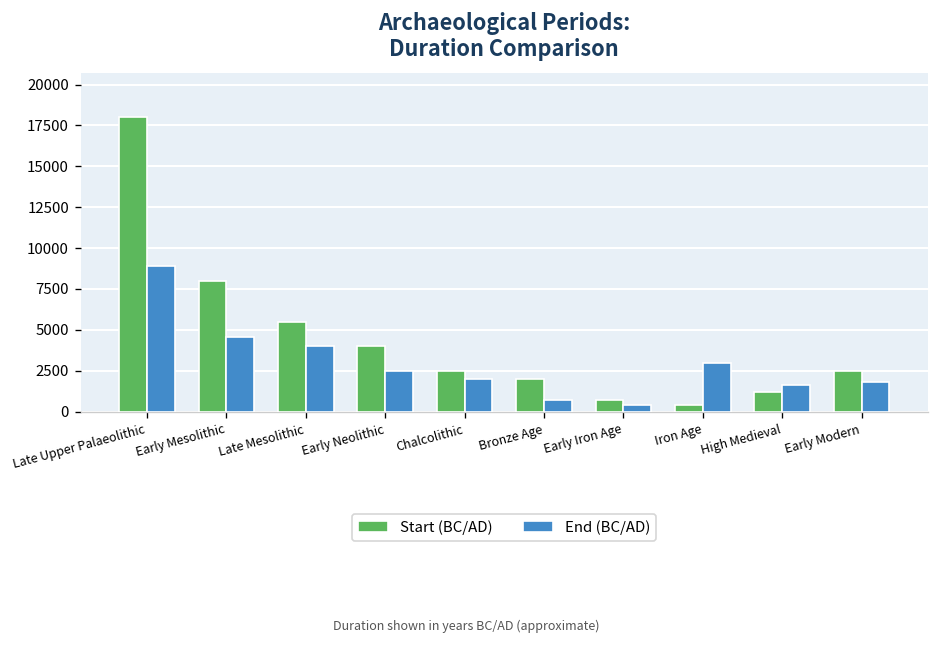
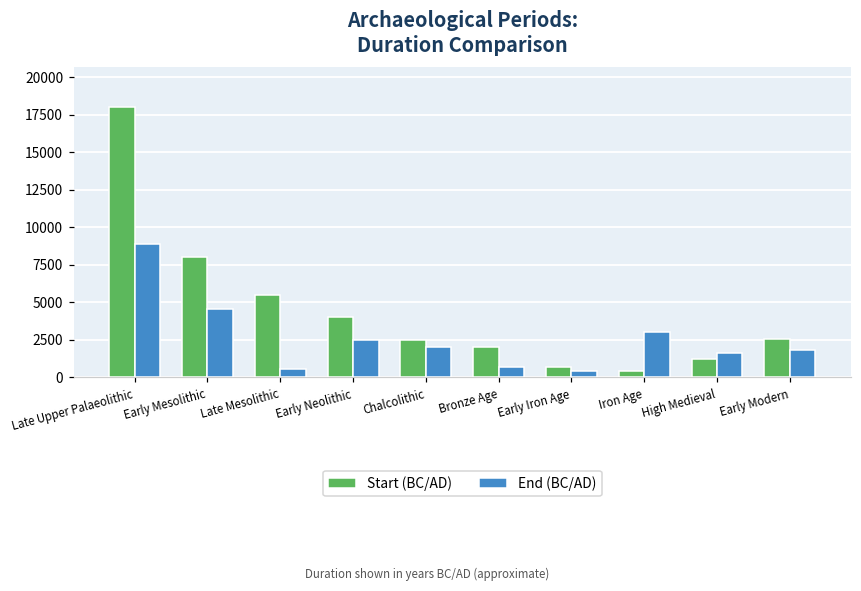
End (BC/AD), Late Mesolithic: 4000 -> 500
